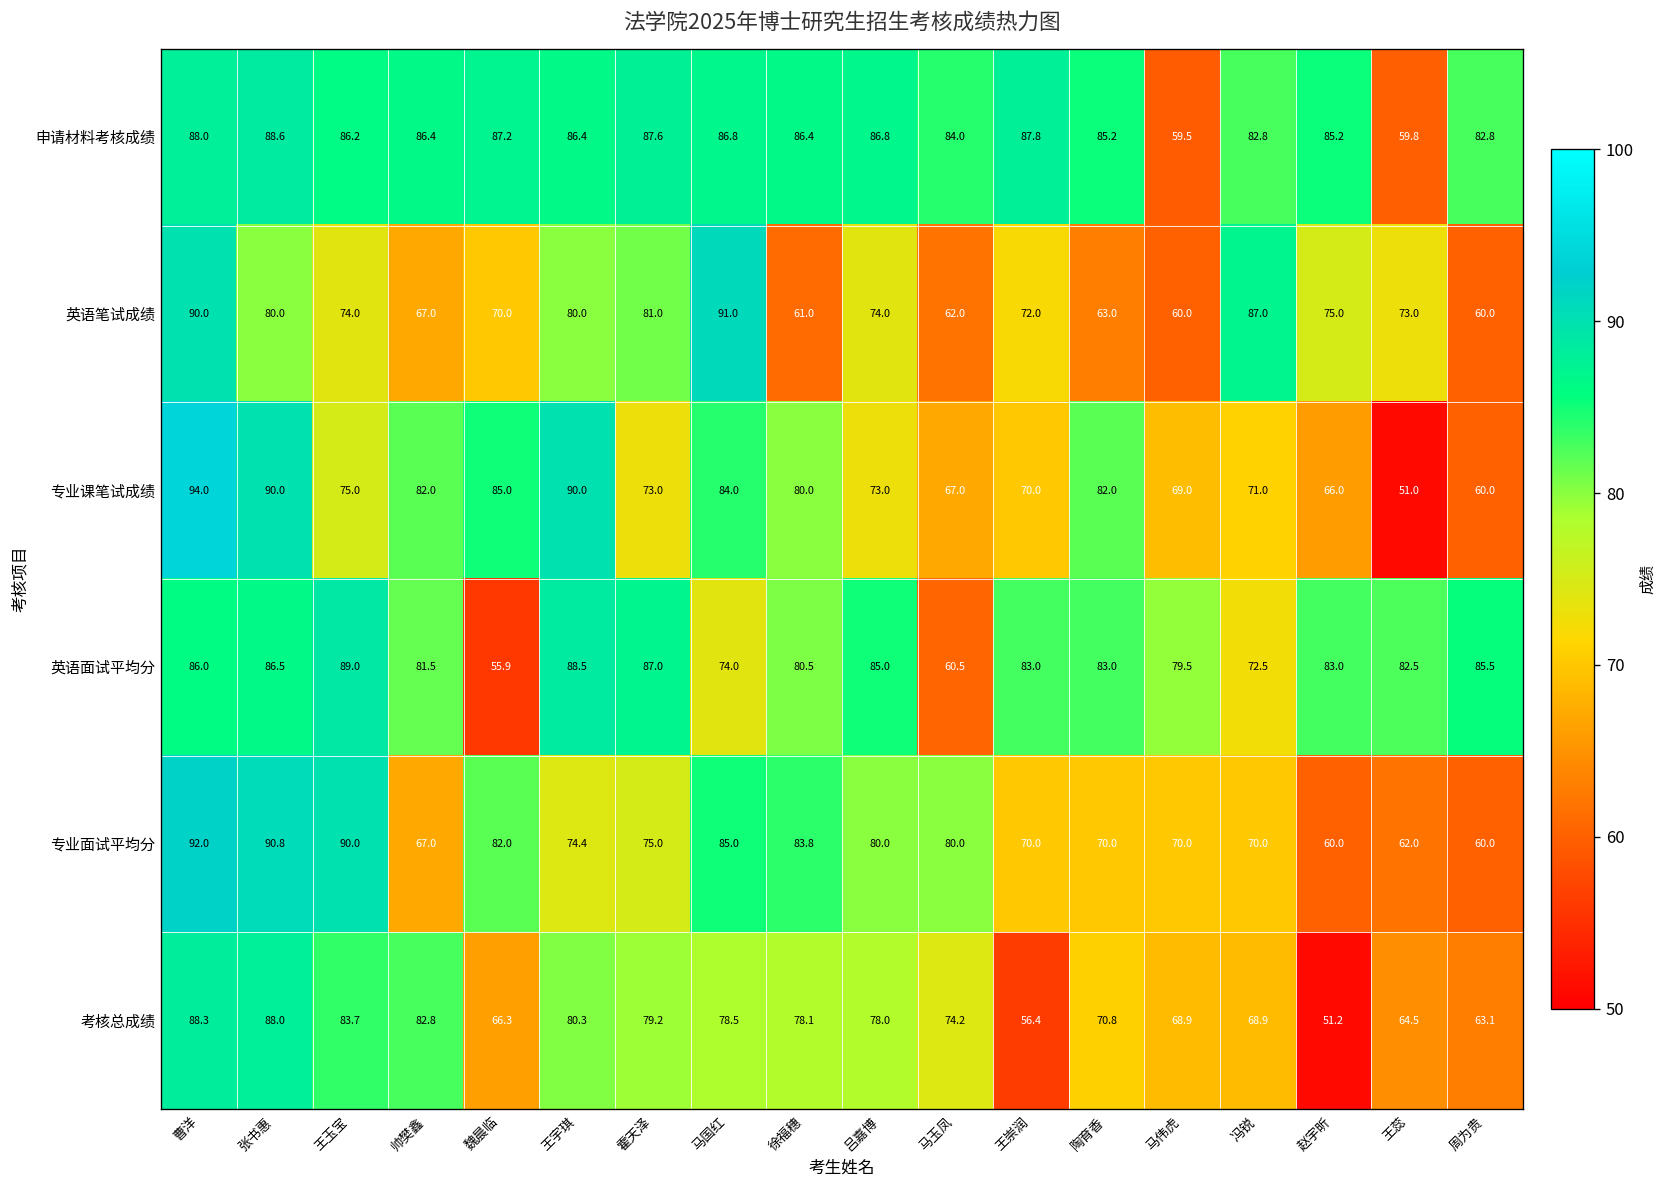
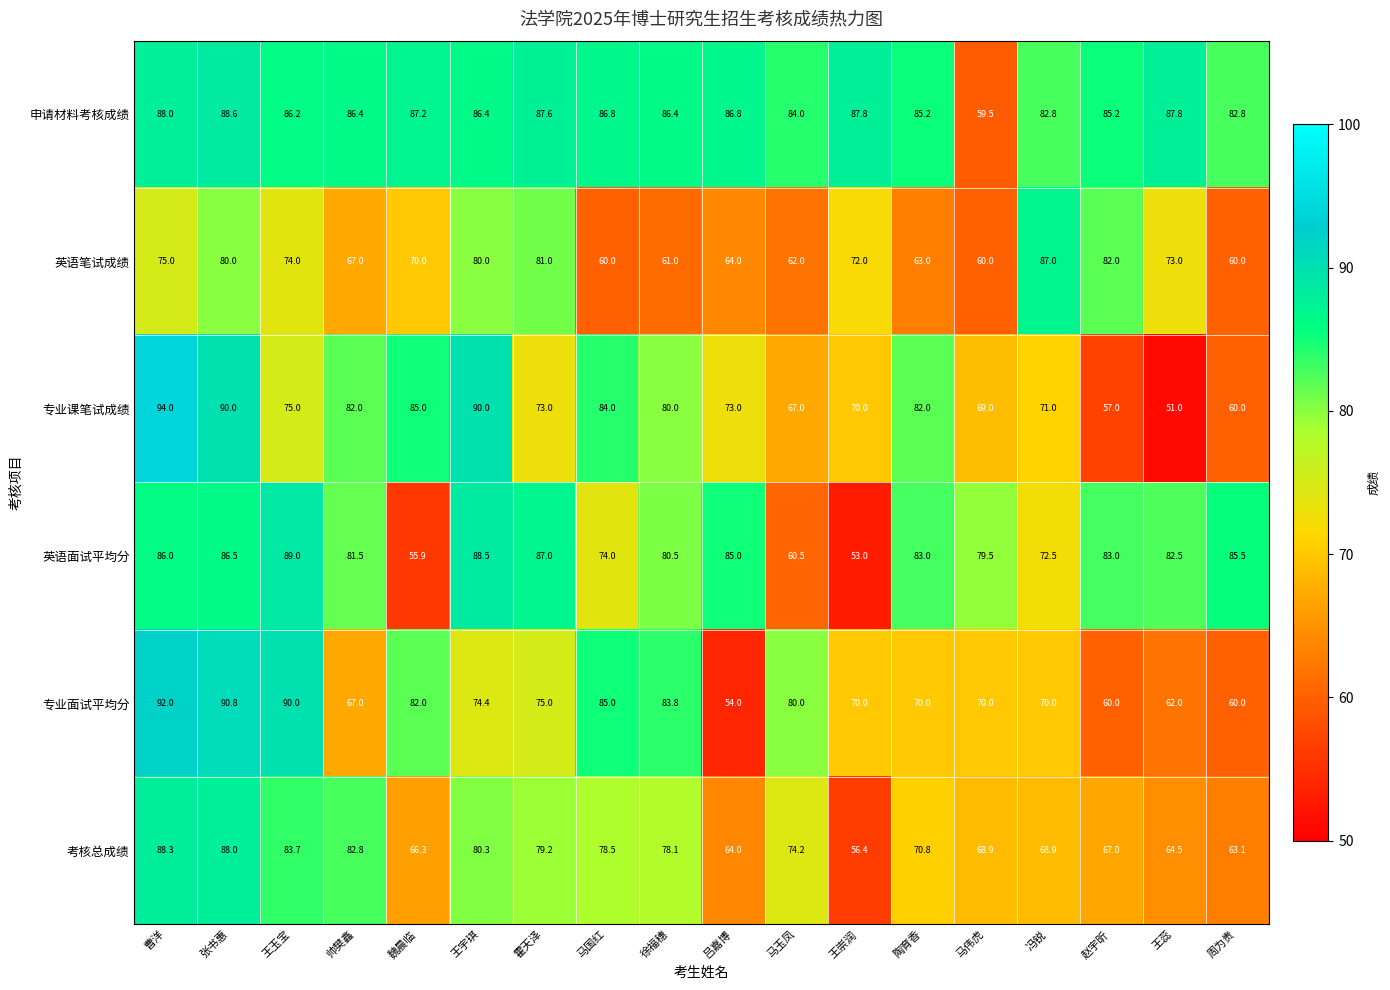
申请材料考核成绩, 王蕊: 59.8 -> 87.8
英语笔试成绩, 曹洋: 90.0 -> 75.0
英语笔试成绩, 马国红: 91.0 -> 60.0
英语笔试成绩, 吕嘉博: 74.0 -> 64.0
英语笔试成绩, 赵宇昕: 75.0 -> 82.0
专业课笔试成绩, 赵宇昕: 66.0 -> 57.0
英语面试平均分, 王崇润: 83.0 -> 53.0
专业面试平均分, 吕嘉博: 80.0 -> 54.0
考核总成绩, 吕嘉博: 78.0 -> 64.0
考核总成绩, 赵宇昕: 51.2 -> 67.0
